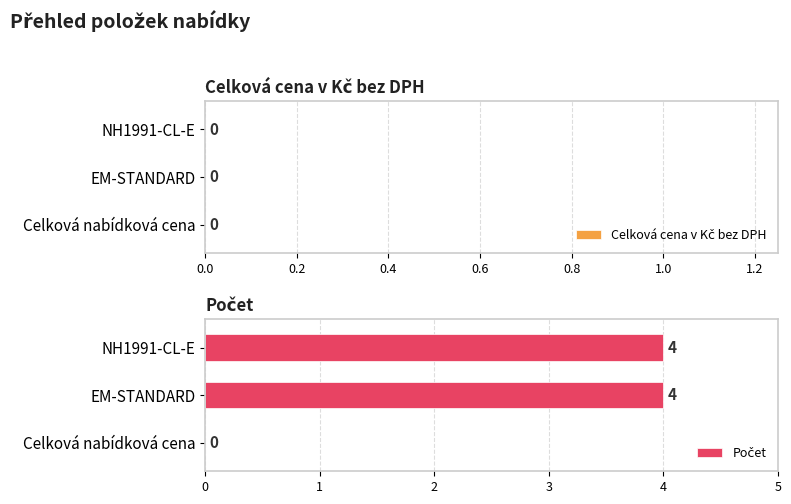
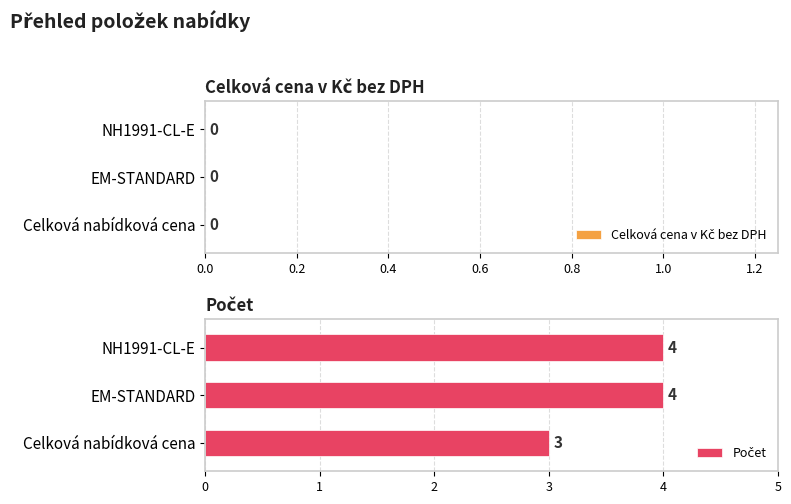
Počet, Celková nabídková cena: 0 -> 3
